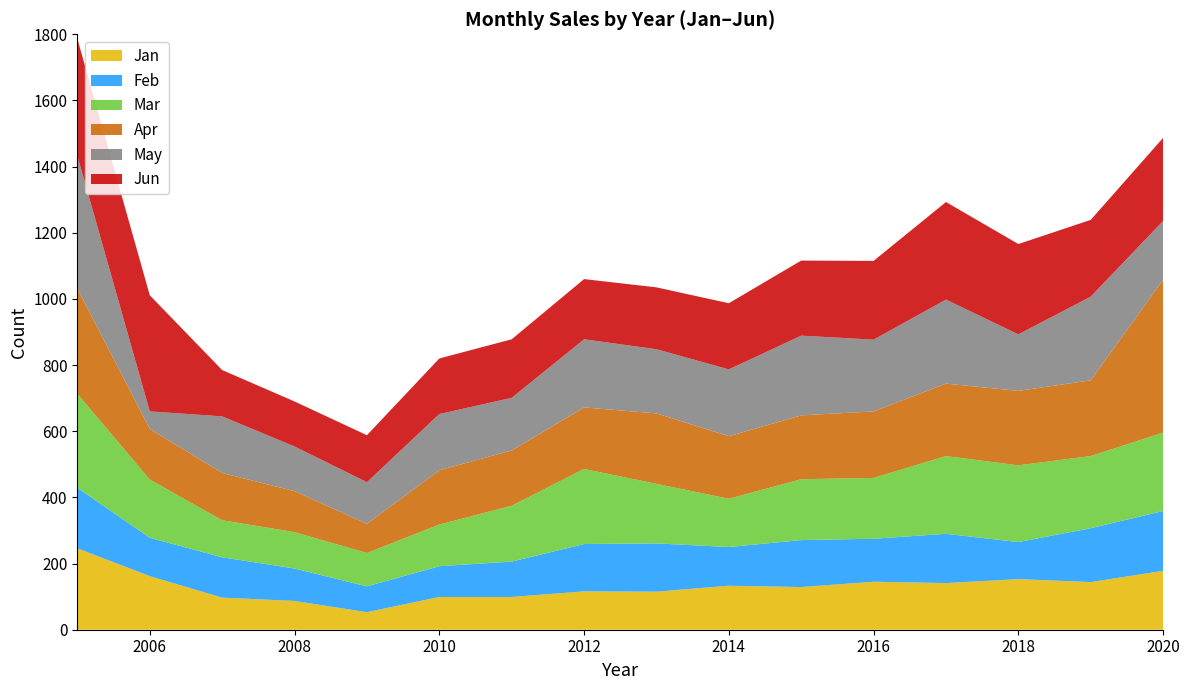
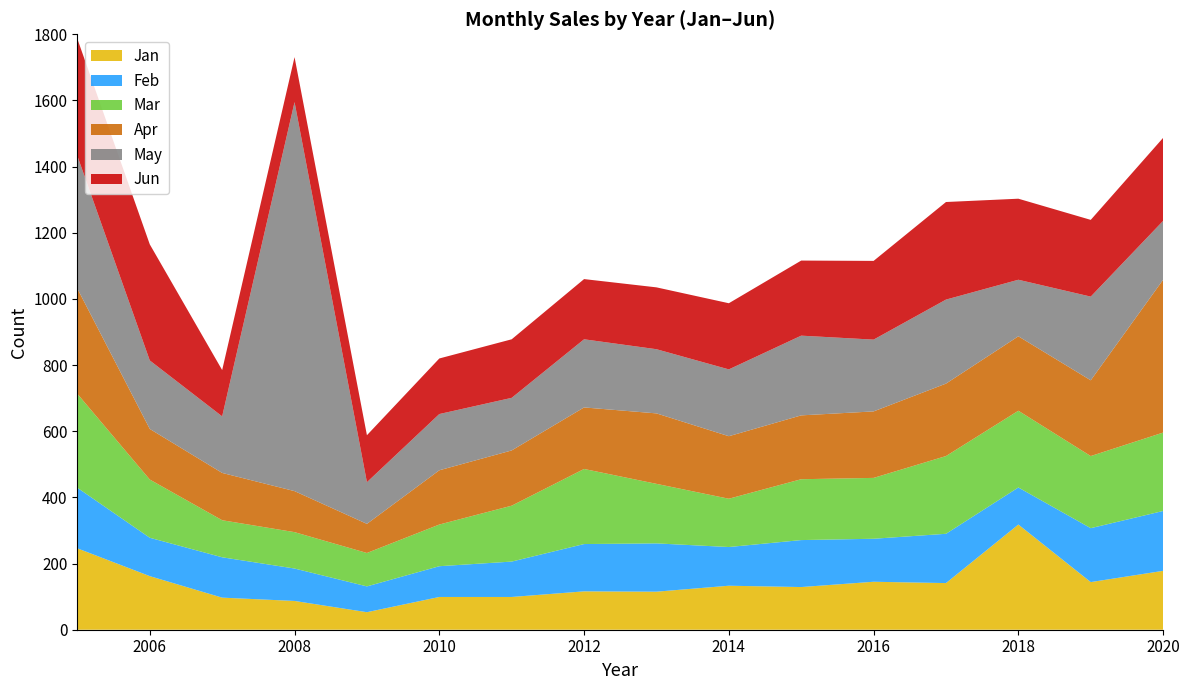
May, 2006: 50 -> 210
May, 2008: 140 -> 1180
Jan, 2018: 150 -> 320
Jun, 2018: 270 -> 250
